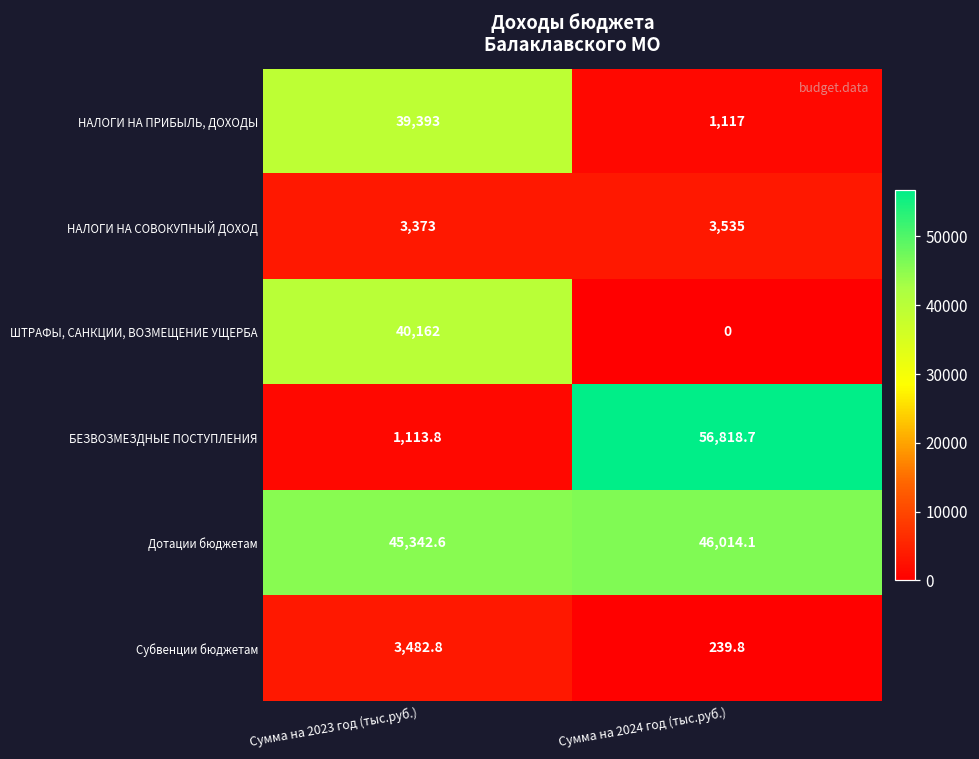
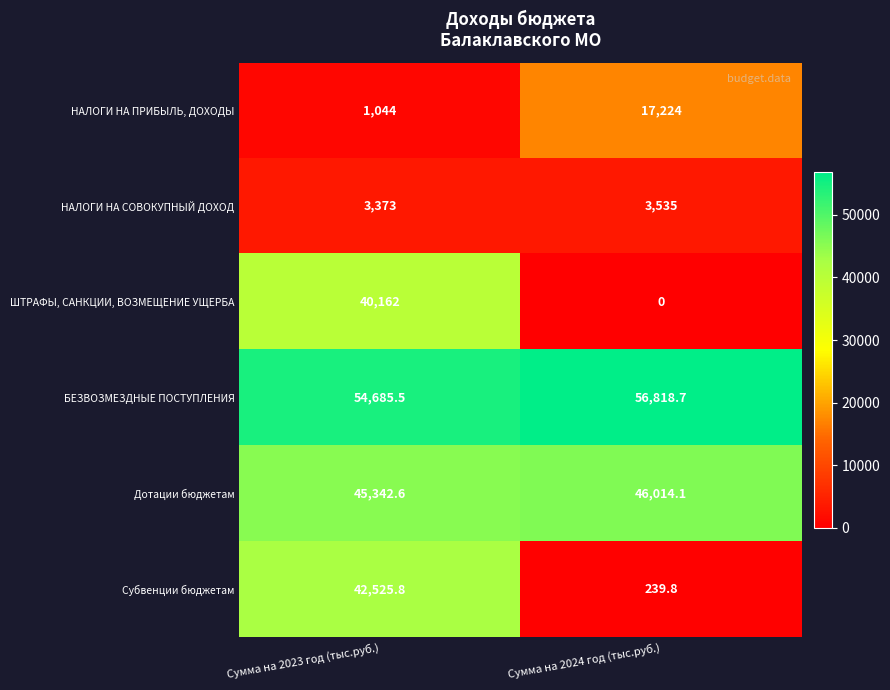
НАЛОГИ НА ПРИБЫЛЬ, ДОХОДЫ, Сумма на 2023 год (тыс.руб.): 39,393 -> 1,044
НАЛОГИ НА ПРИБЫЛЬ, ДОХОДЫ, Сумма на 2024 год (тыс.руб.): 1,117 -> 17,224
БЕЗВОЗМЕЗДНЫЕ ПОСТУПЛЕНИЯ, Сумма на 2023 год (тыс.руб.): 1,113.8 -> 54,685.5
Субвенции бюджетам, Сумма на 2023 год (тыс.руб.): 3,482.8 -> 42,525.8
